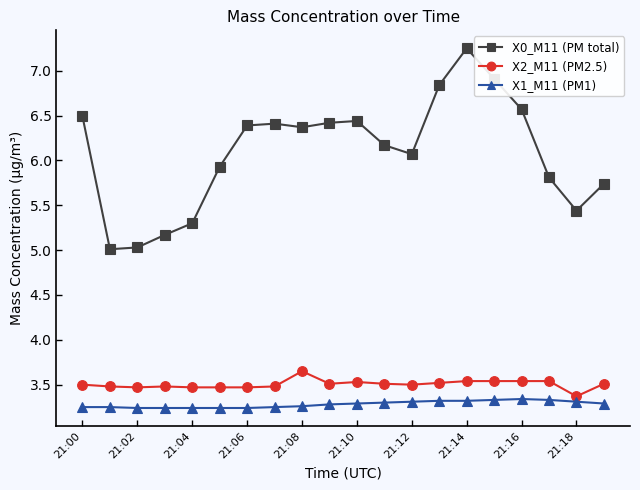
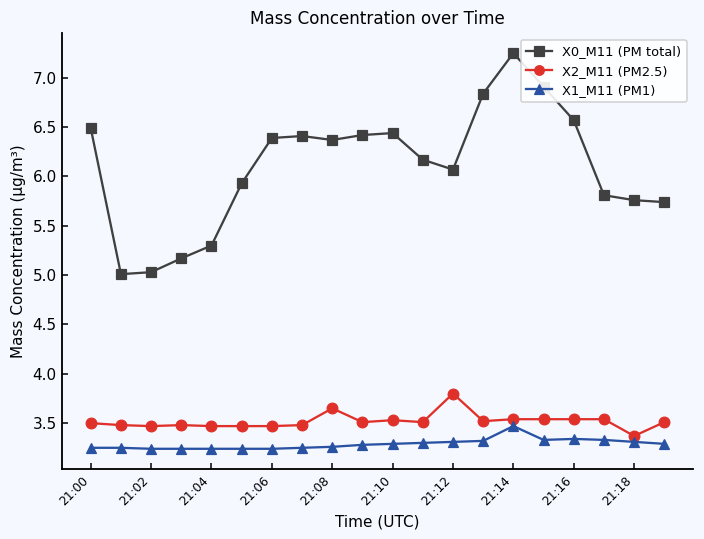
X2_M11 (PM2.5), 21:12: 3.5 -> 3.8
X1_M11 (PM1), 21:14: 3.3 -> 3.5
X0_M11 (PM total), 21:18: 5.4 -> 5.8
